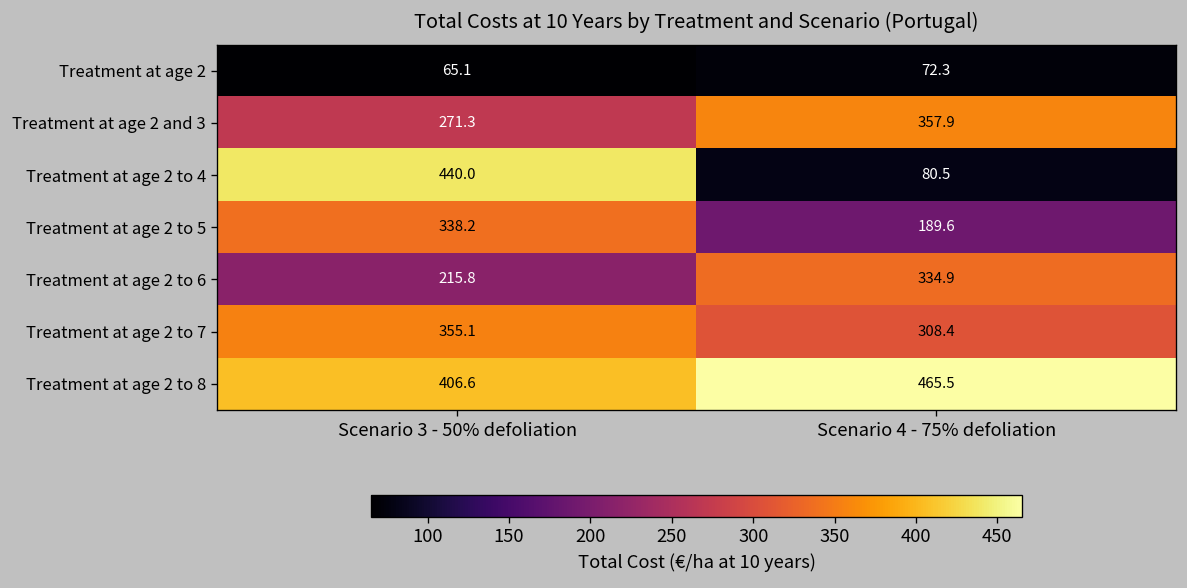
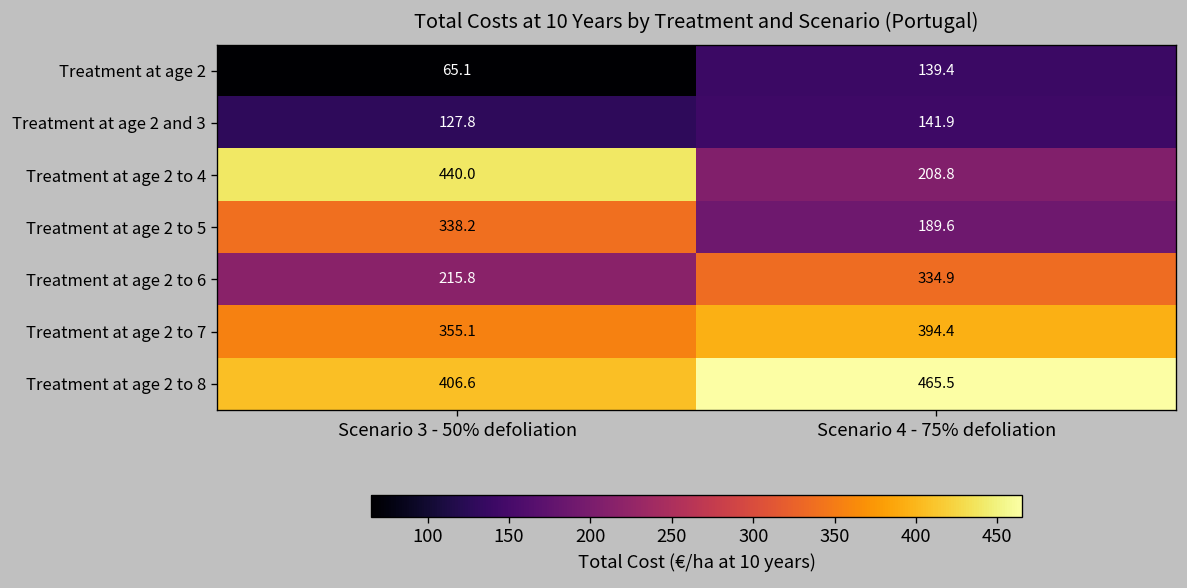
Treatment at age 2, Scenario 4 - 75% defoliation: 72.3 -> 139.4
Treatment at age 2 and 3, Scenario 3 - 50% defoliation: 271.3 -> 127.8
Treatment at age 2 and 3, Scenario 4 - 75% defoliation: 357.9 -> 141.9
Treatment at age 2 to 4, Scenario 4 - 75% defoliation: 80.5 -> 208.8
Treatment at age 2 to 7, Scenario 4 - 75% defoliation: 308.4 -> 394.4
